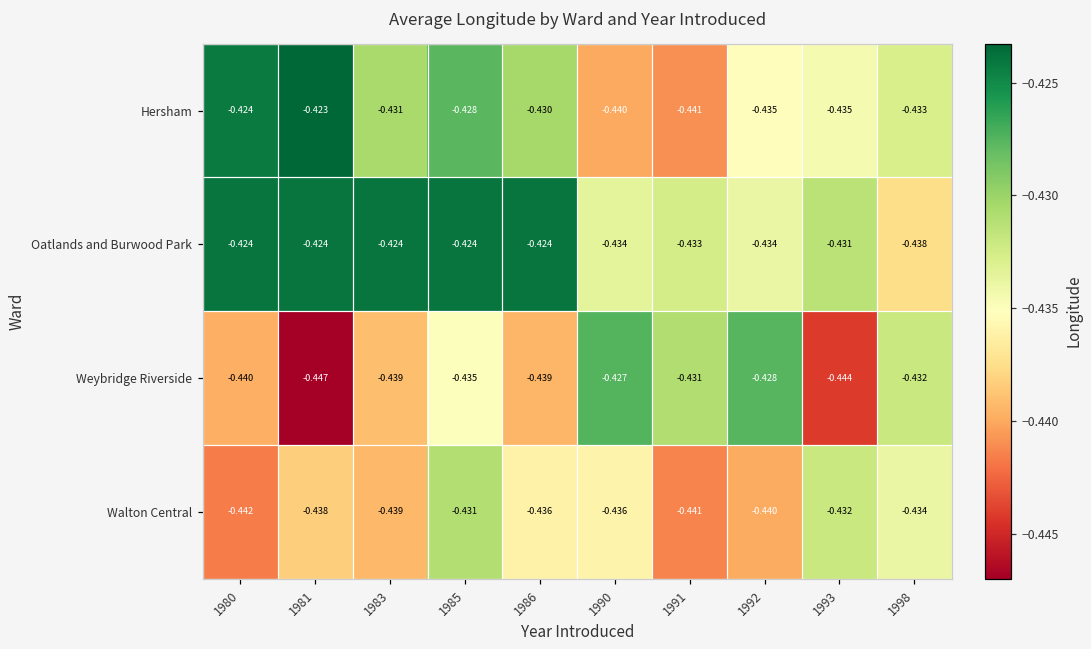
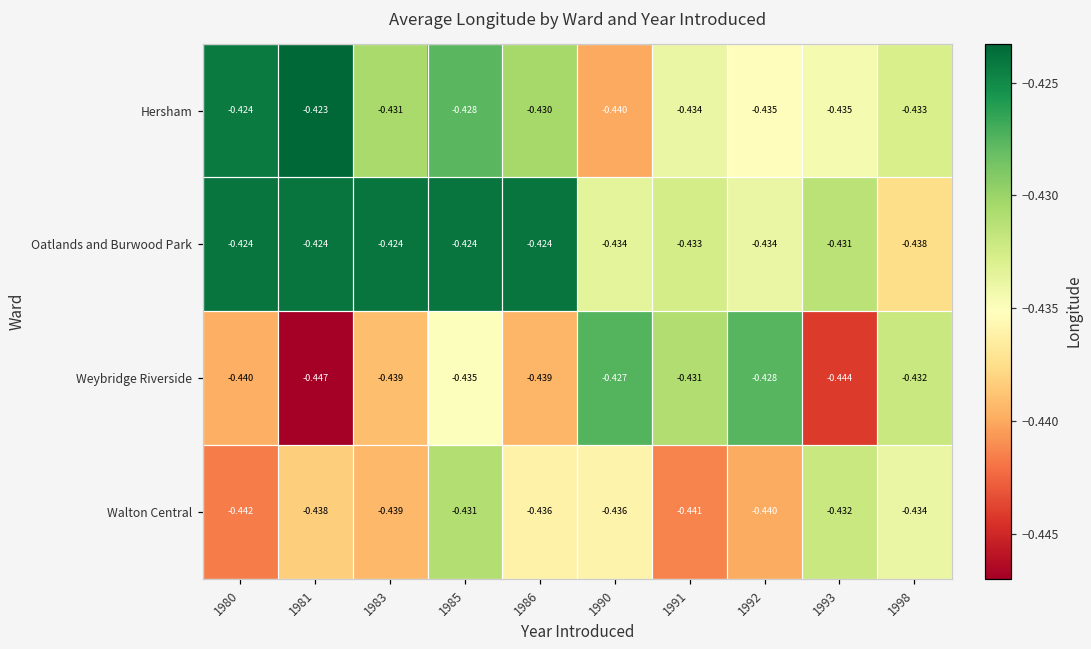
Hersham, 1991: -0.441 -> -0.434
